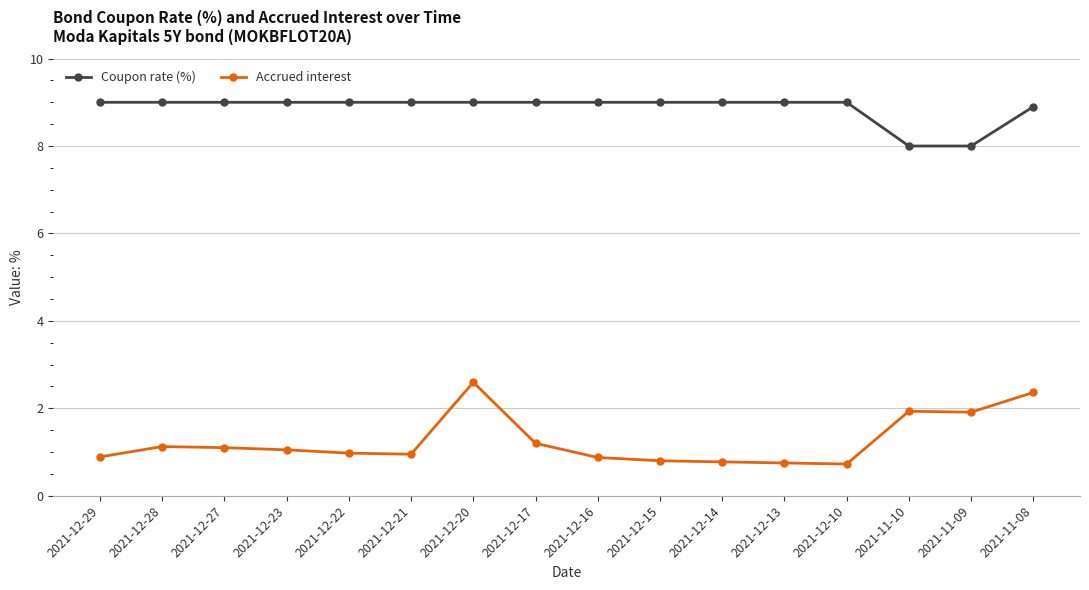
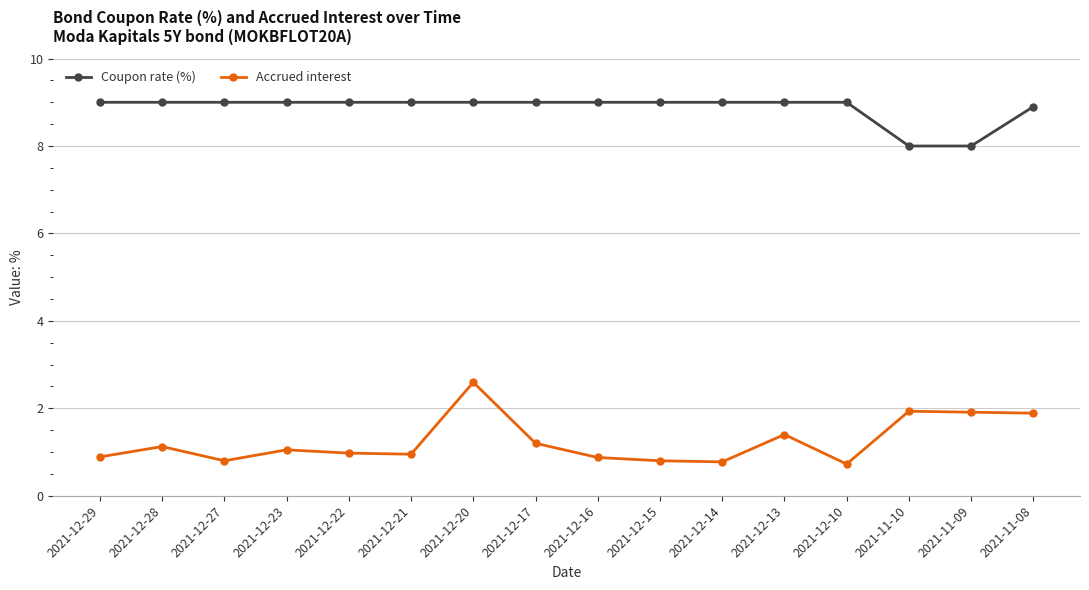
Accrued interest, 2021-12-27: 1.1 -> 0.8
Accrued interest, 2021-12-13: 0.8 -> 1.4
Accrued interest, 2021-11-08: 2.4 -> 1.9
